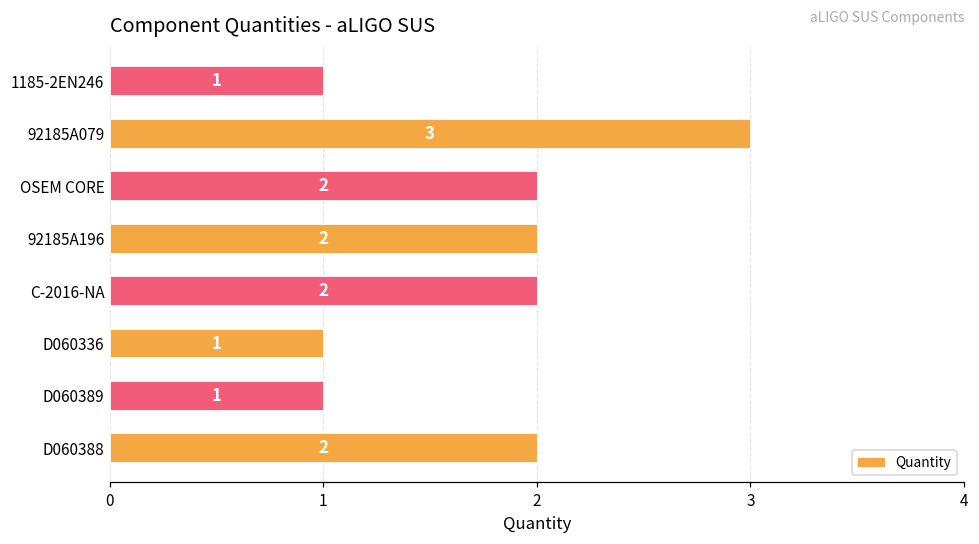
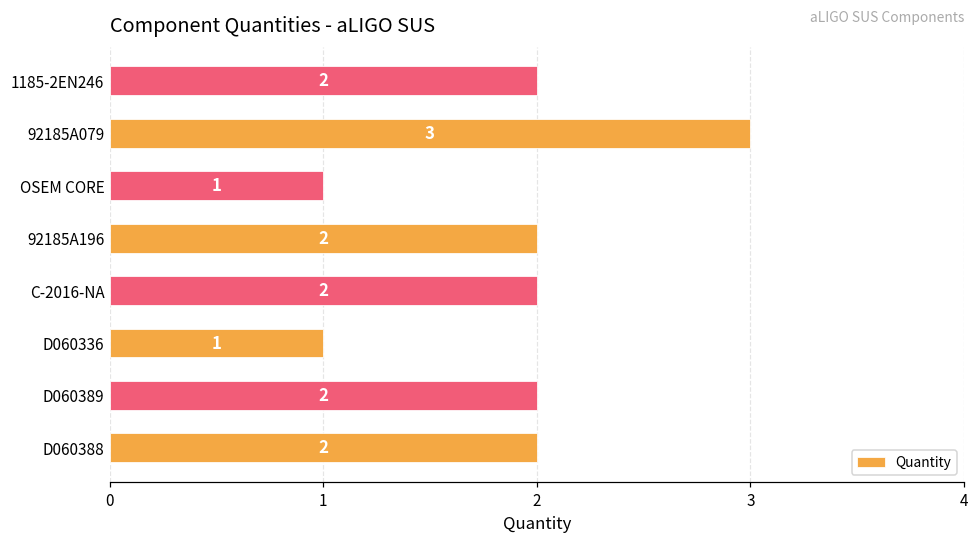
1185-2EN246: 1 -> 2
OSEM CORE: 2 -> 1
D060389: 1 -> 2
